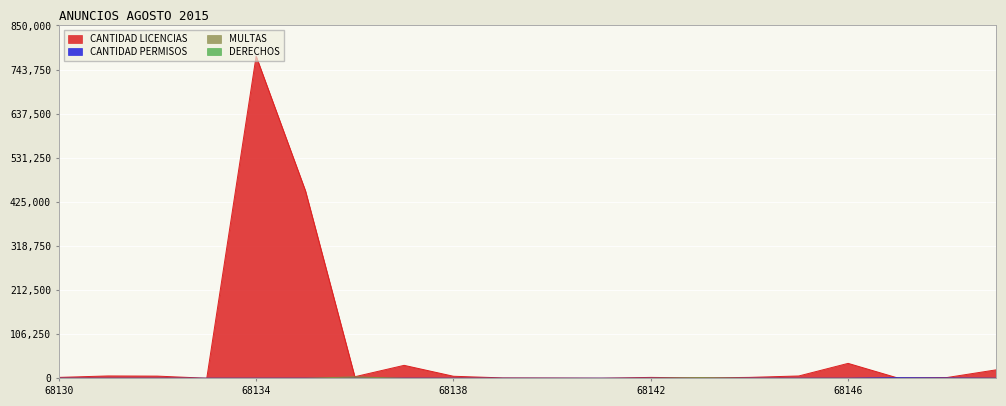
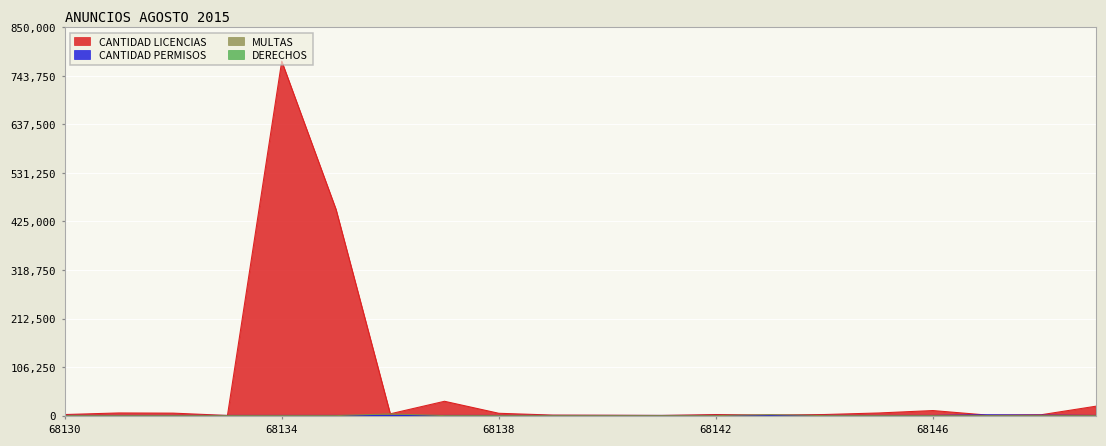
CANTIDAD LICENCIAS, 68146: 40,000 -> 10,000
